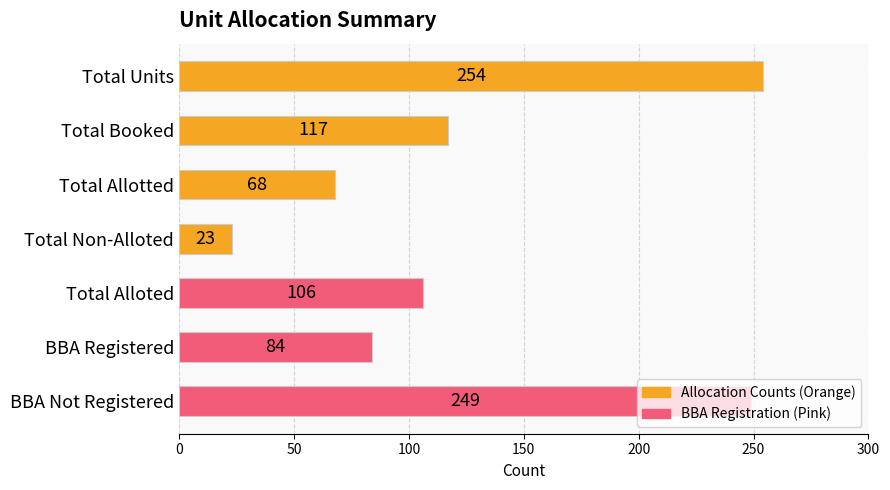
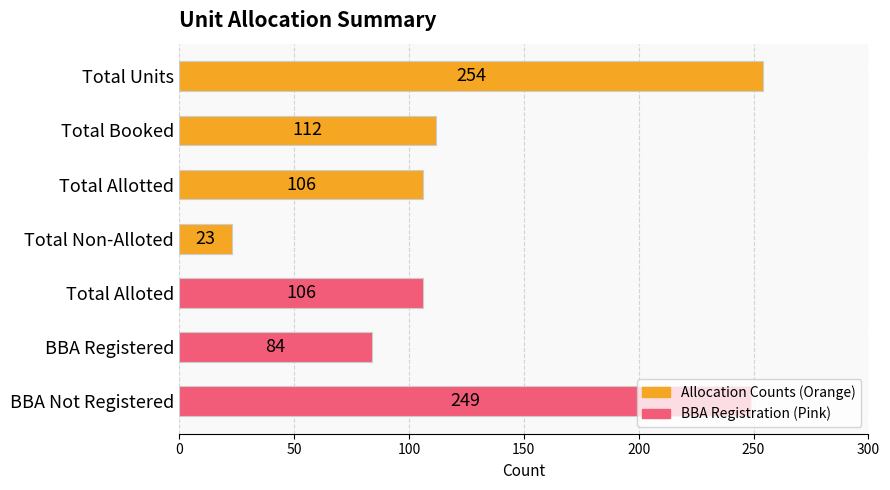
Total Booked: 117 -> 112
Total Allotted: 68 -> 106
